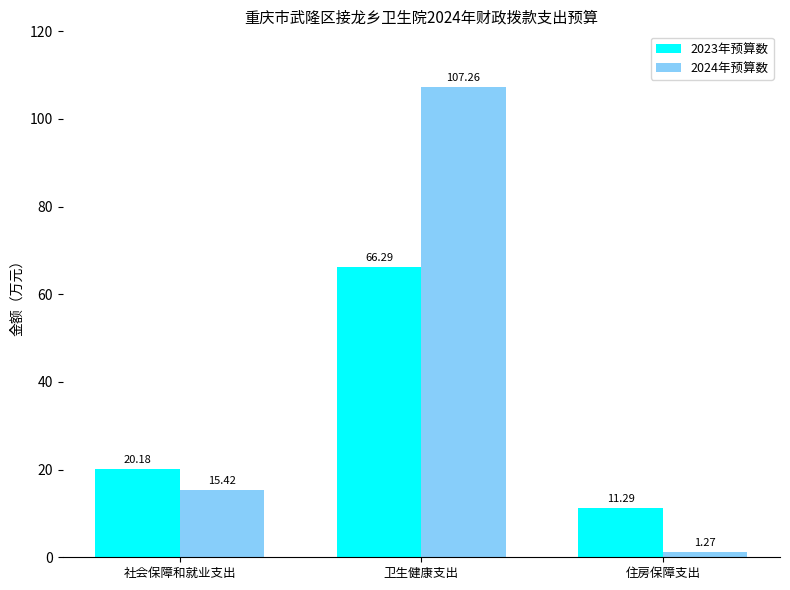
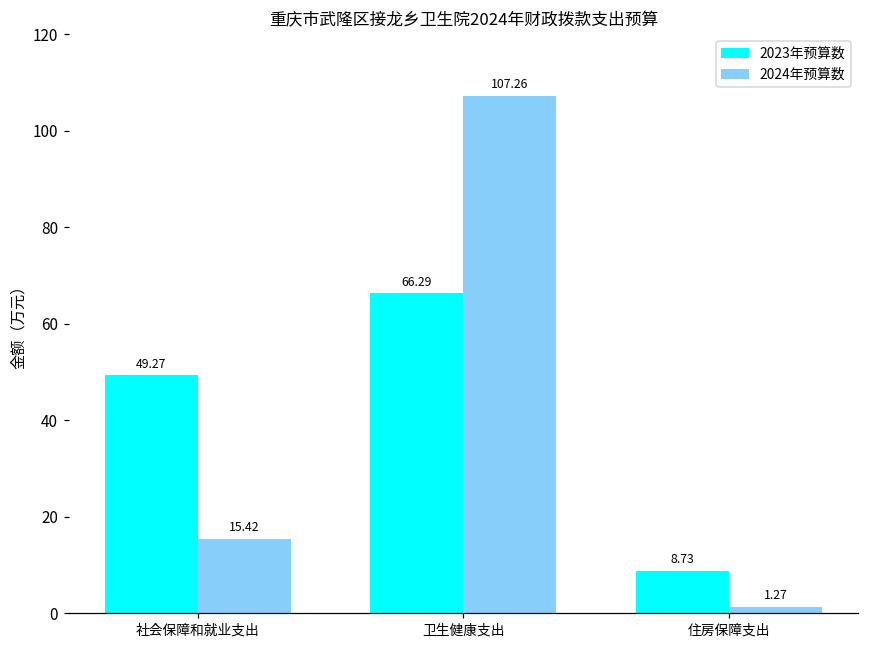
2023年预算数, 社会保障和就业支出: 20.18 -> 49.27
2023年预算数, 住房保障支出: 11.29 -> 8.73
